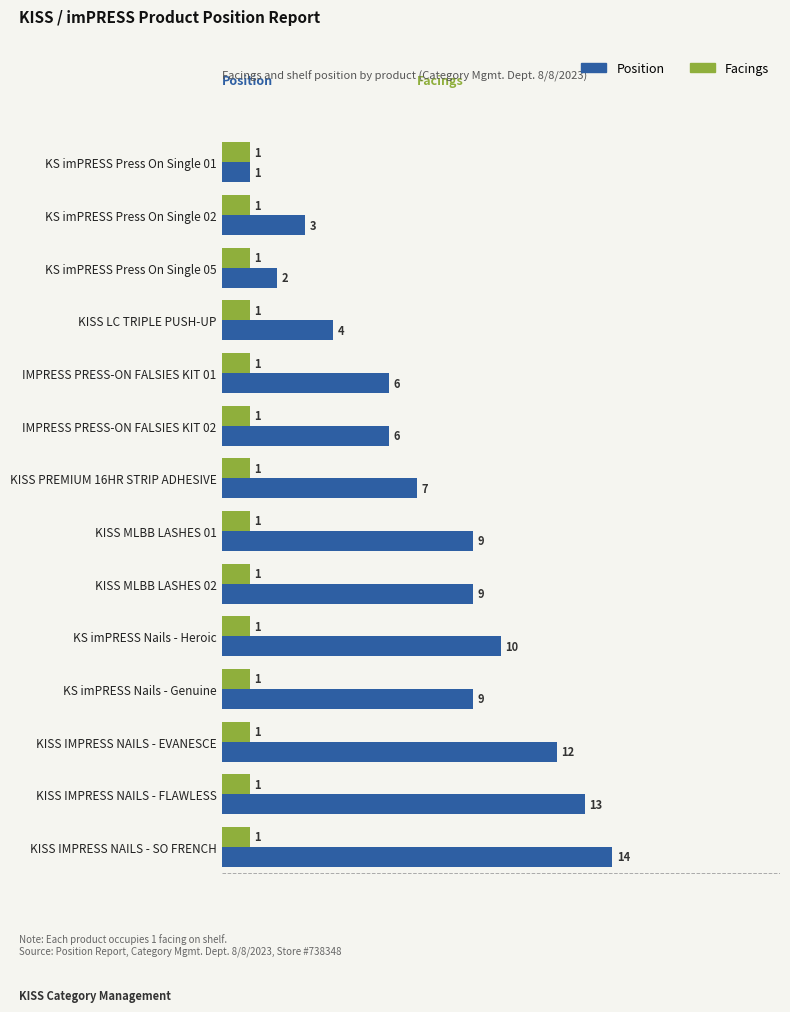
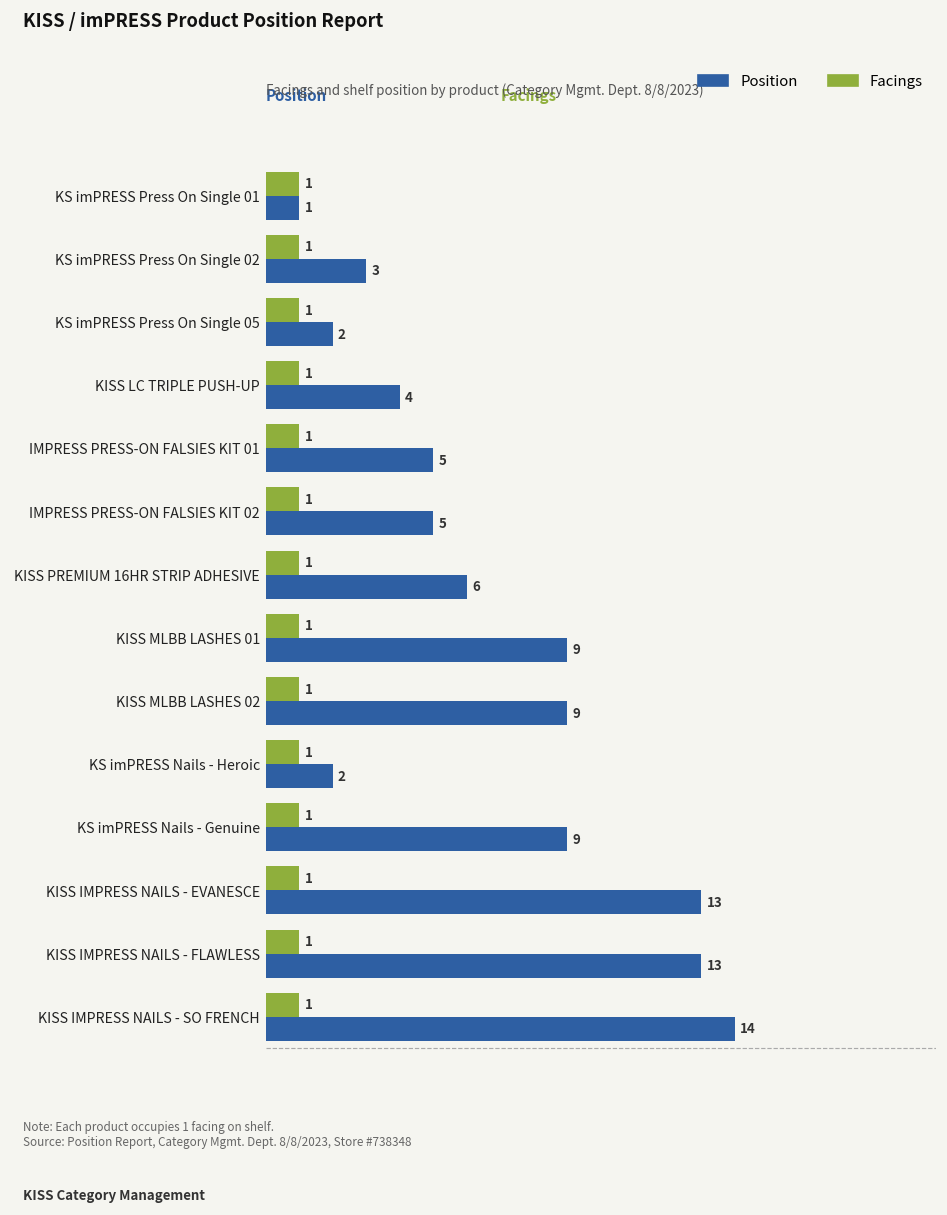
Position, IMPRESS PRESS-ON FALSIES KIT 01: 6 -> 5
Position, IMPRESS PRESS-ON FALSIES KIT 02: 6 -> 5
Position, KISS PREMIUM 16HR STRIP ADHESIVE: 7 -> 6
Position, KS imPRESS Nails - Heroic: 10 -> 2
Position, KISS IMPRESS NAILS - EVANESCE: 12 -> 13
